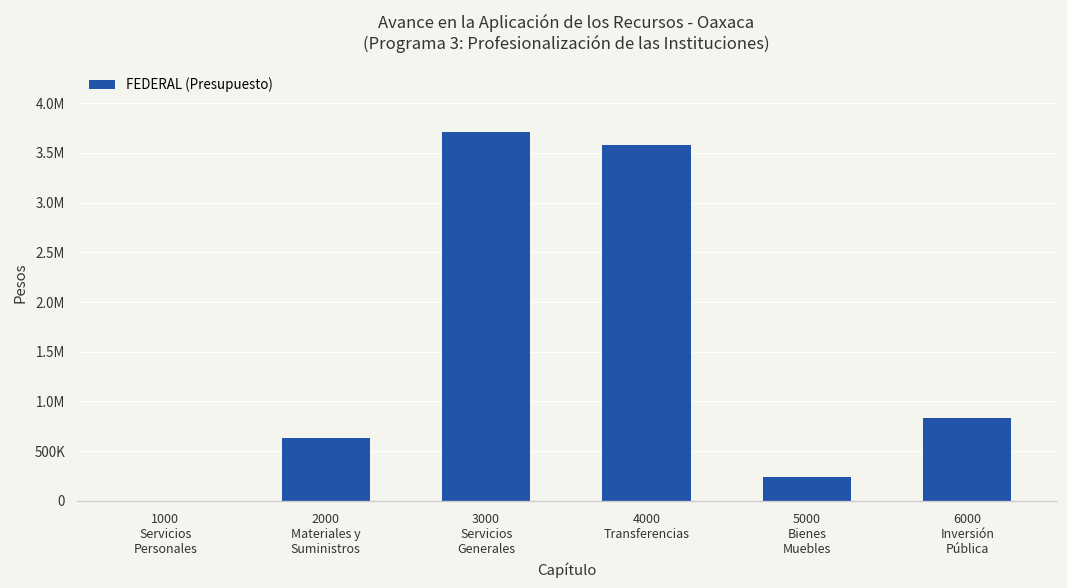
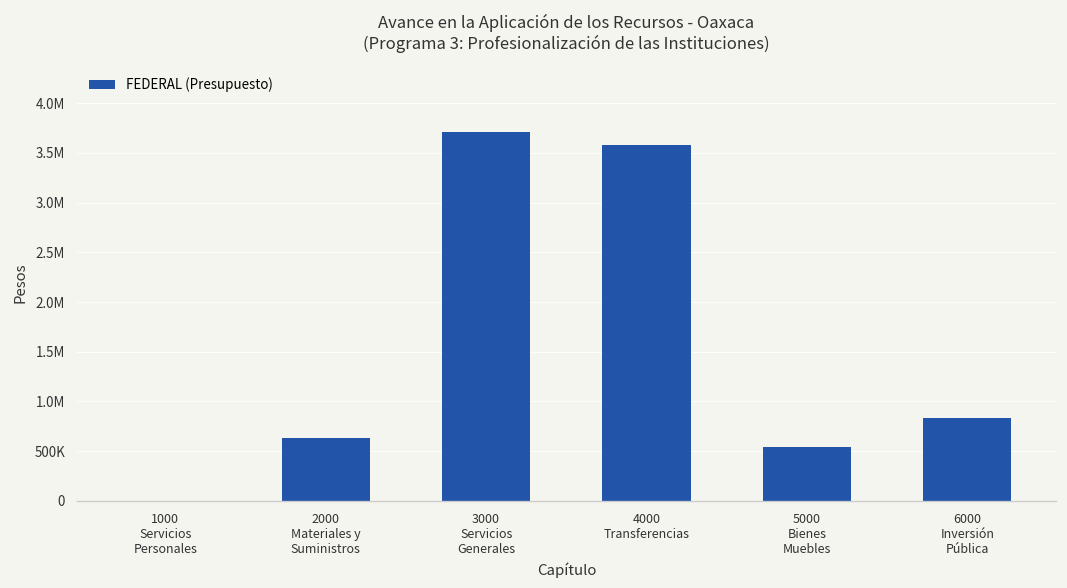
5000 Bienes Muebles: 200000 -> 500000
